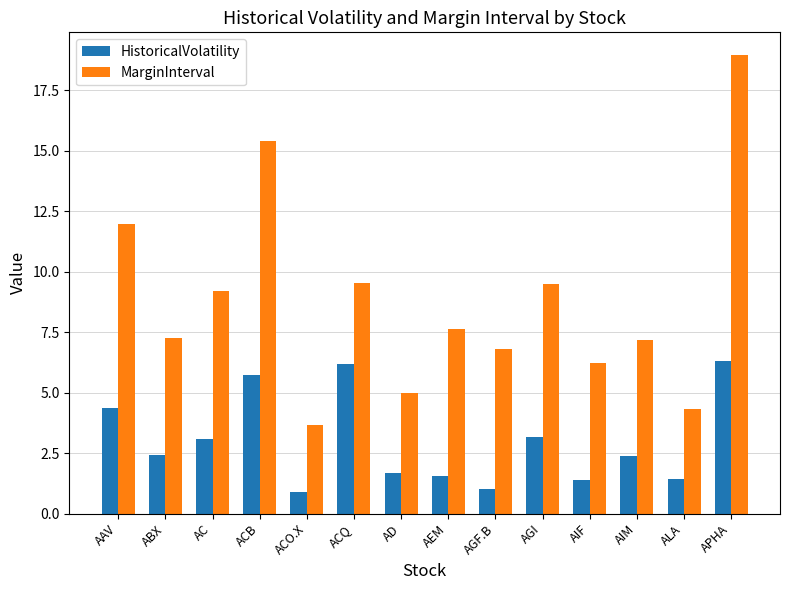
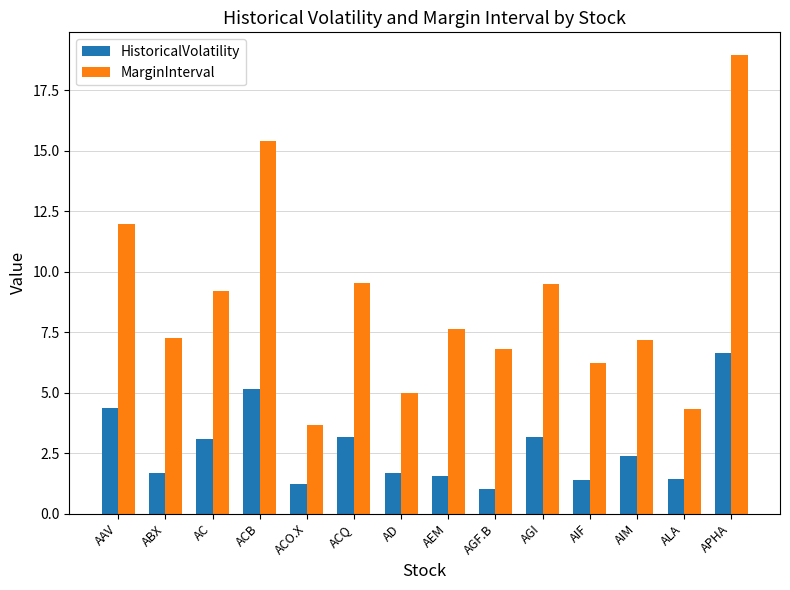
HistoricalVolatility, ABX: 2.4 -> 1.7
HistoricalVolatility, ACB: 5.7 -> 5.1
HistoricalVolatility, ACO.X: 0.9 -> 1.2
HistoricalVolatility, ACQ: 6.2 -> 3.2
HistoricalVolatility, APHA: 6.3 -> 6.7
